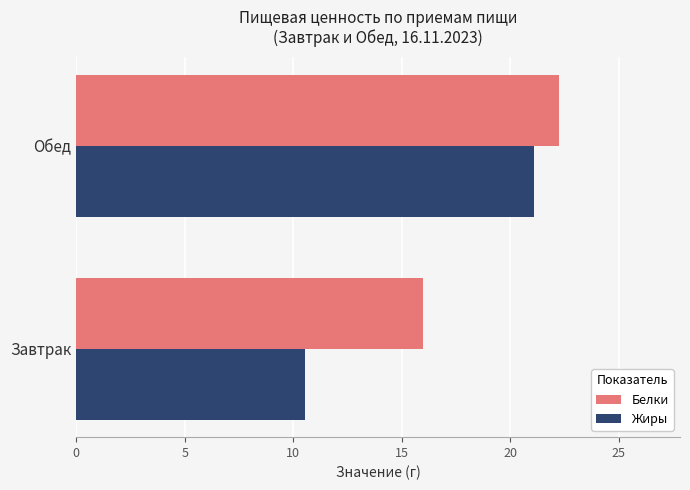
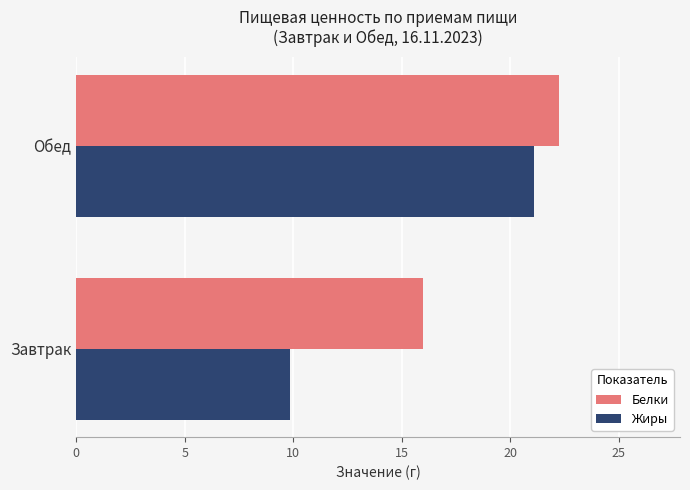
Жиры, Завтрак: 10.5 -> 9.8
